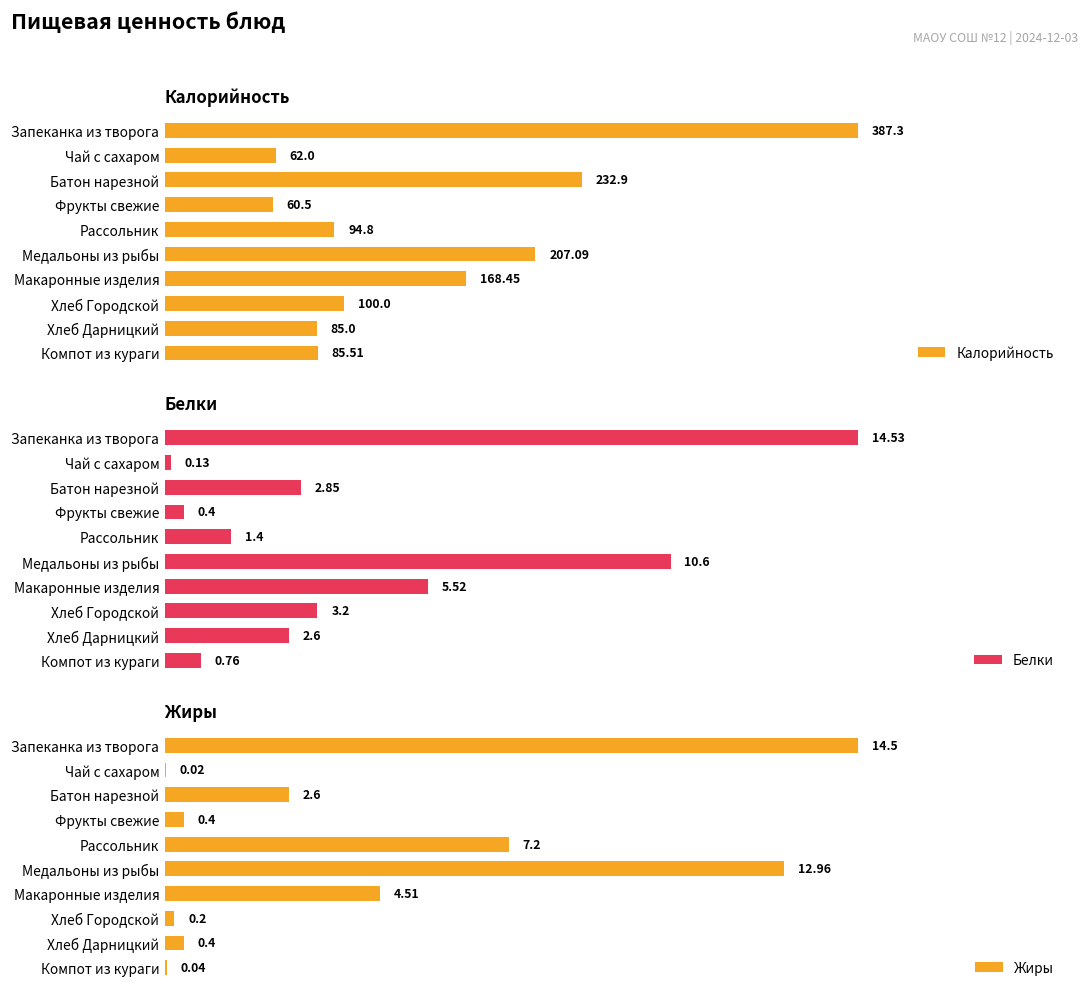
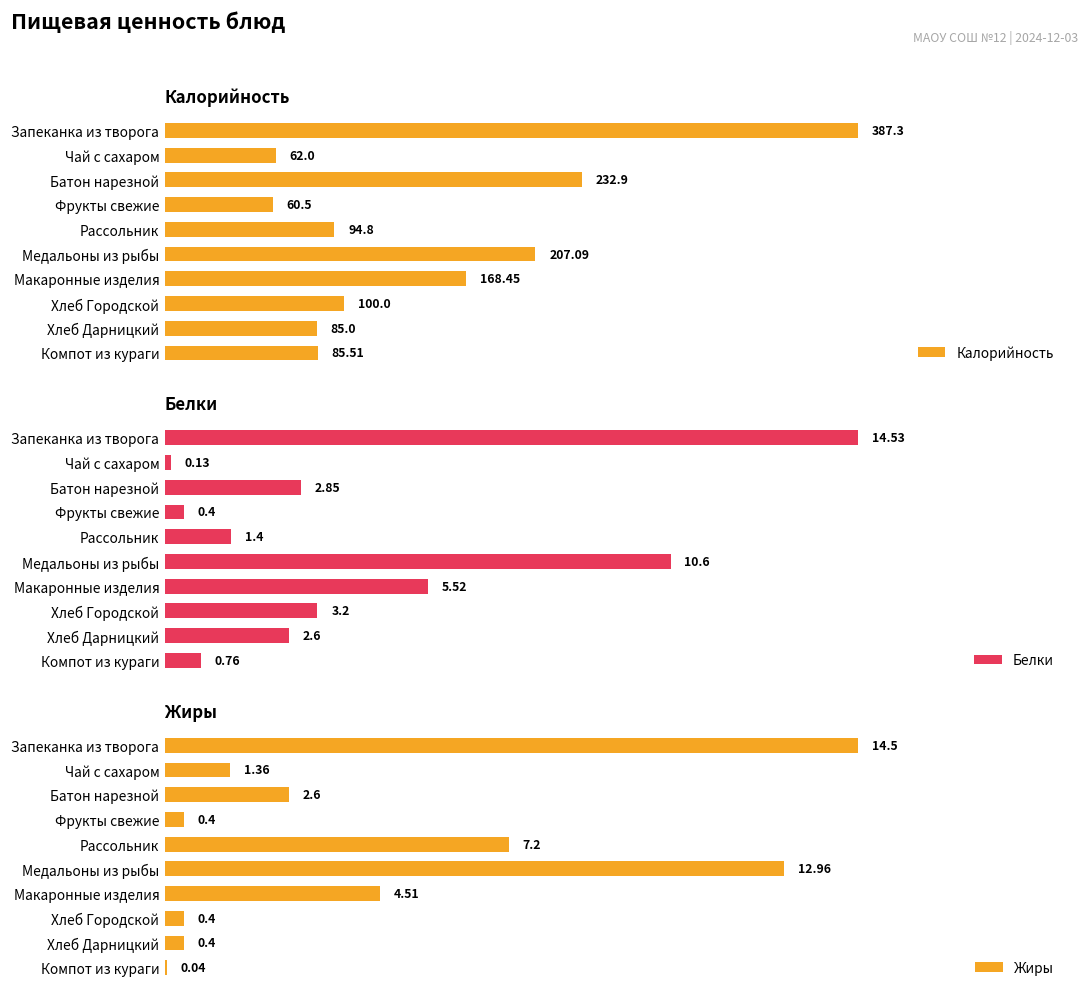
Жиры, Чай с сахаром: 0.02 -> 1.36
Жиры, Хлеб Городской: 0.2 -> 0.4
